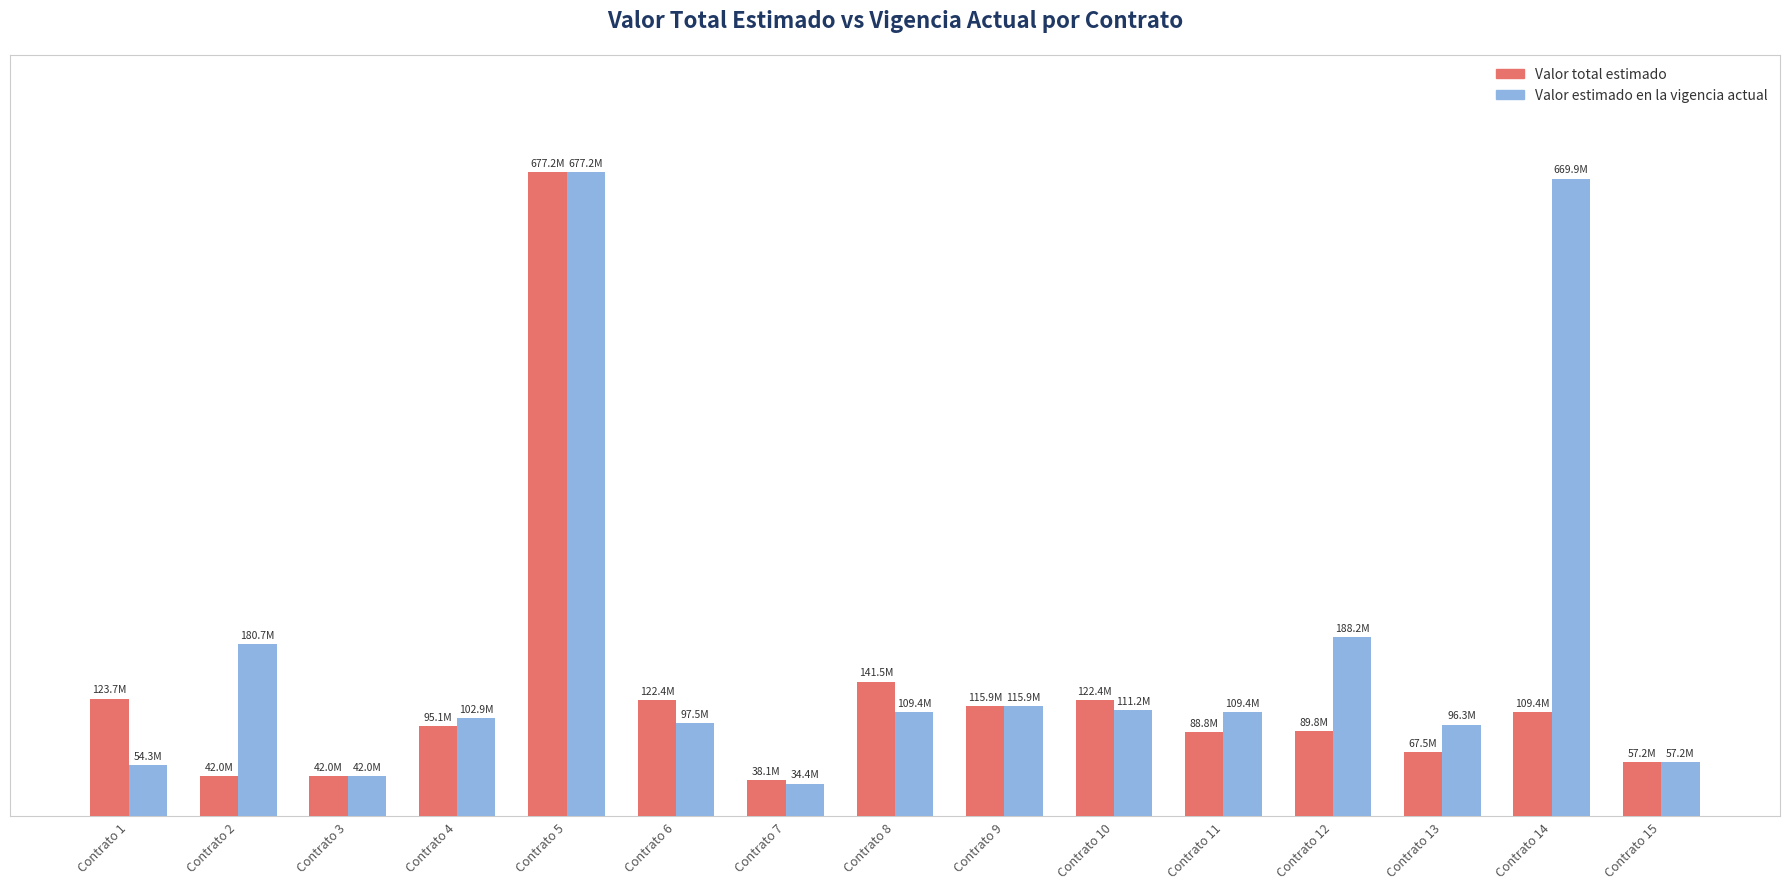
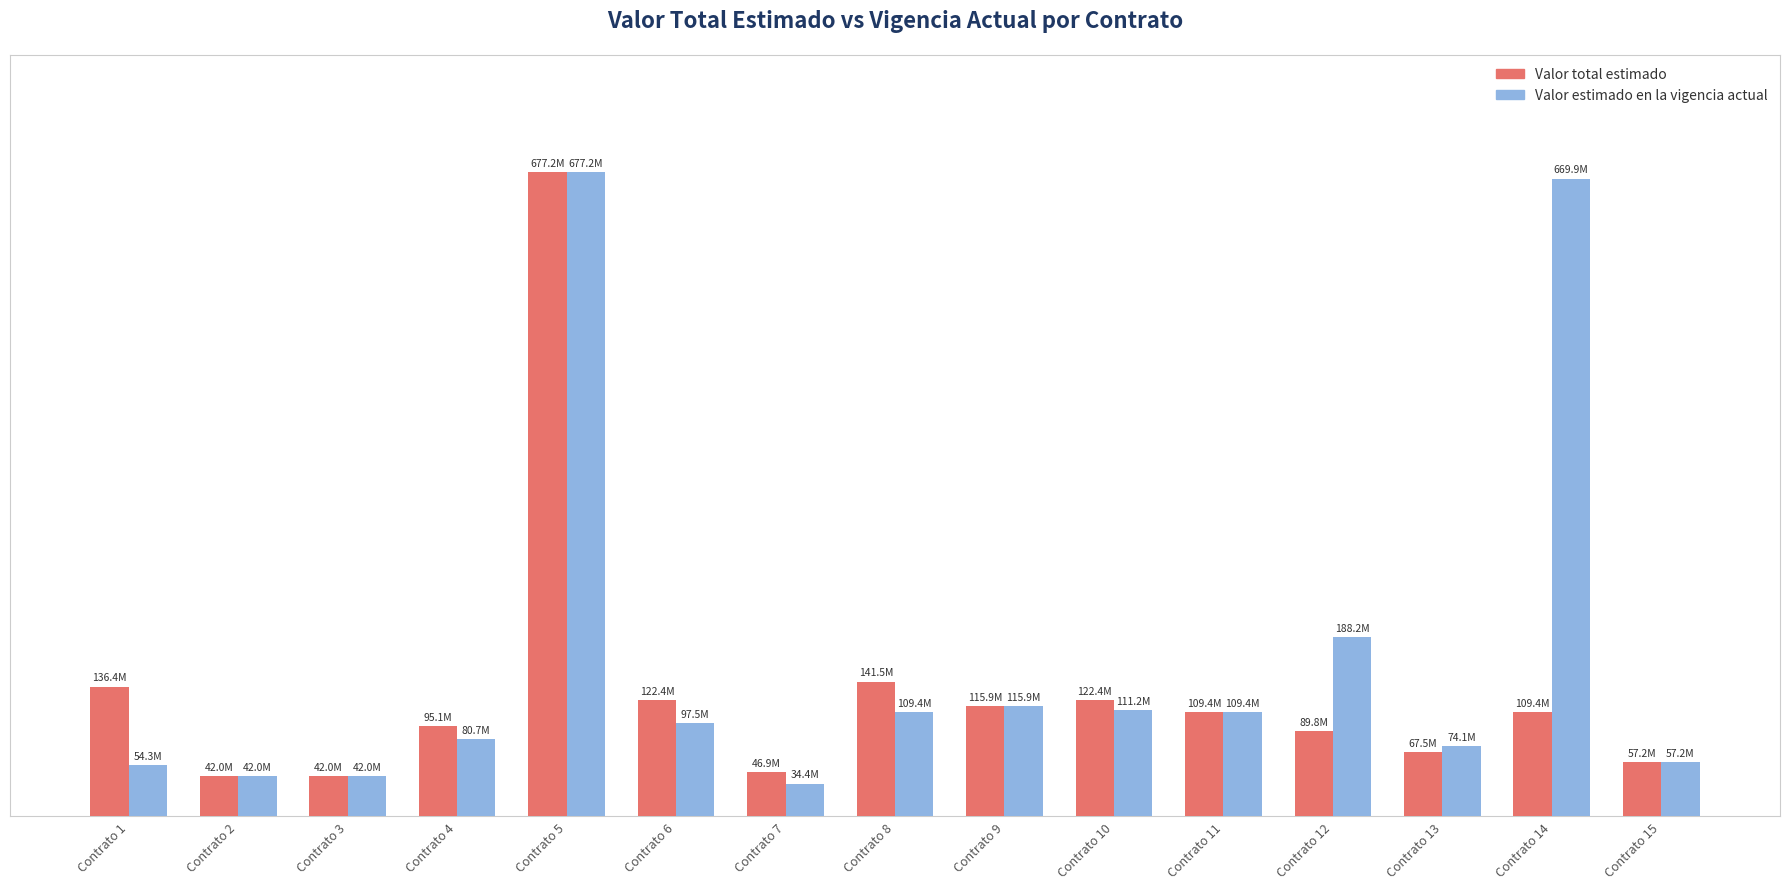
Valor total estimado, Contrato 1: 123.7M -> 136.4M
Valor estimado en la vigencia actual, Contrato 2: 180.7M -> 42.0M
Valor estimado en la vigencia actual, Contrato 4: 102.9M -> 80.7M
Valor total estimado, Contrato 7: 38.1M -> 46.9M
Valor total estimado, Contrato 11: 88.8M -> 109.4M
Valor estimado en la vigencia actual, Contrato 13: 96.3M -> 74.1M
